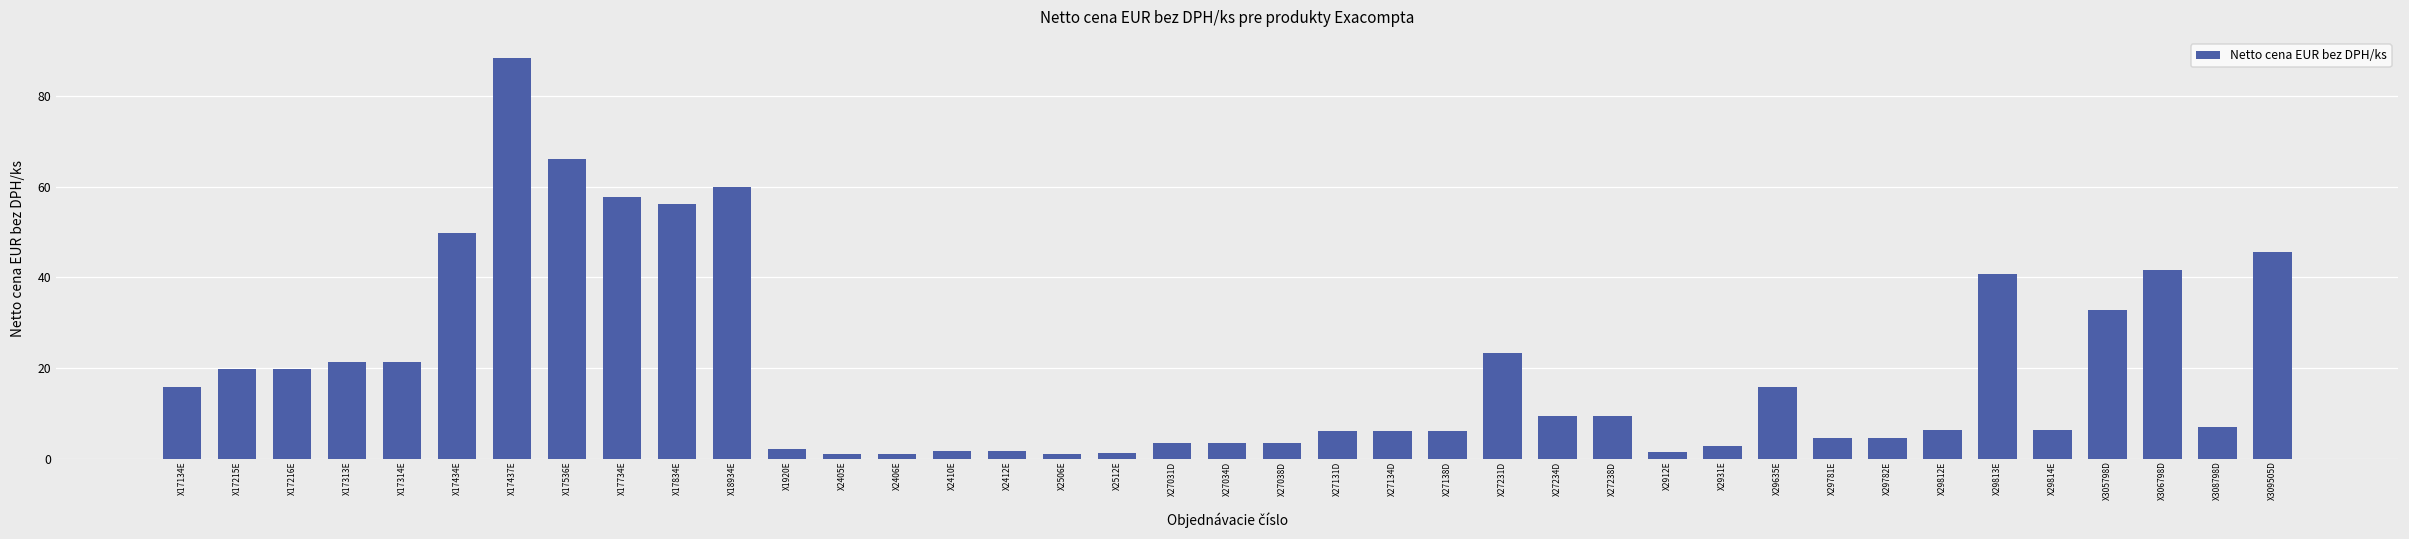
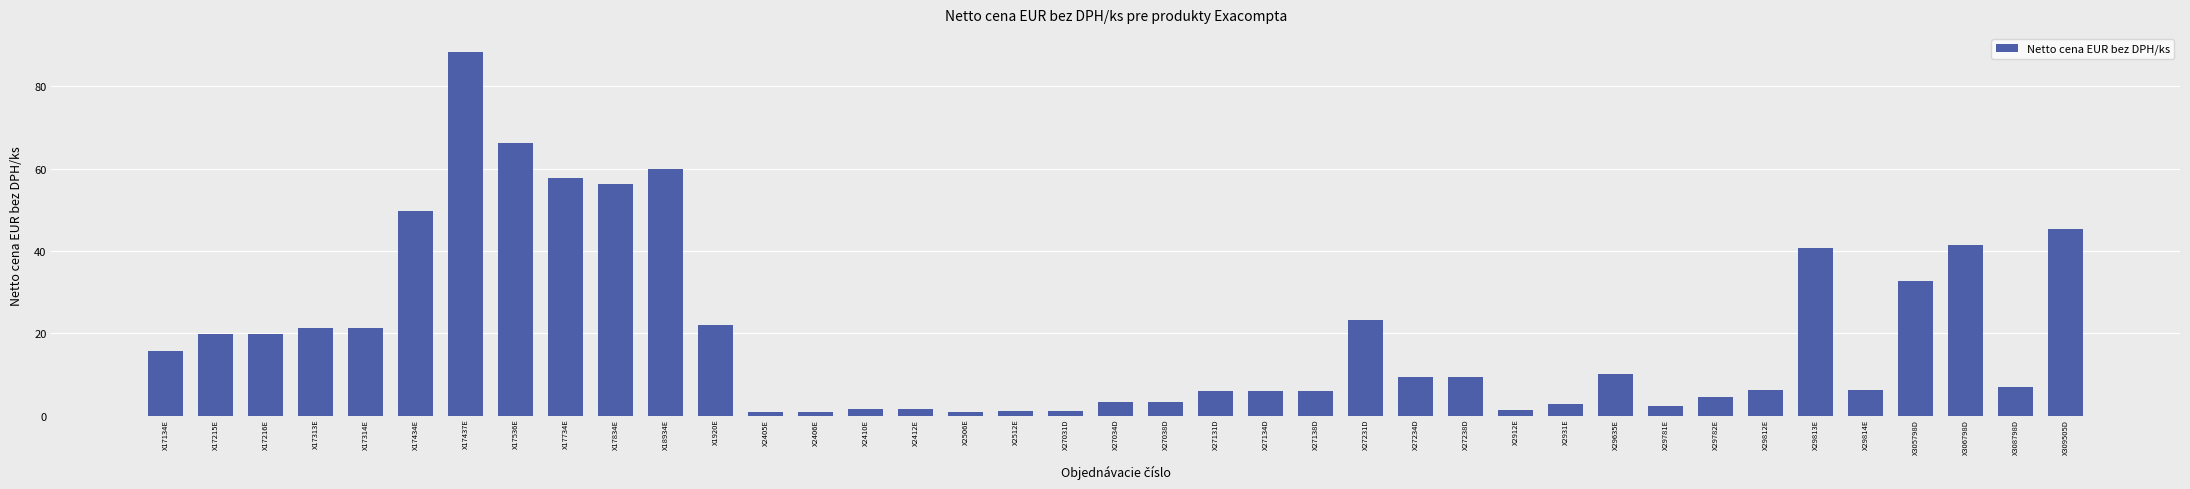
X1920E: 2 -> 22
X27031D: 3 -> 1
X29635E: 16 -> 10
X29781E: 5 -> 2
